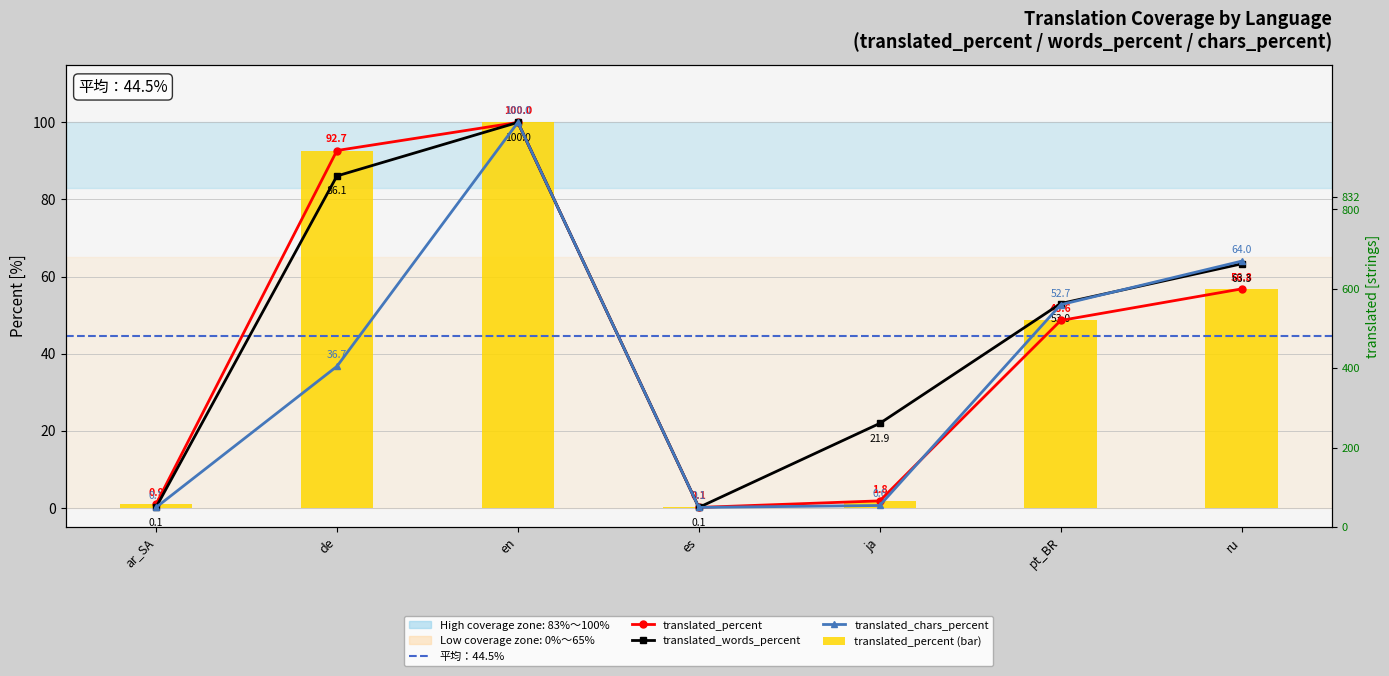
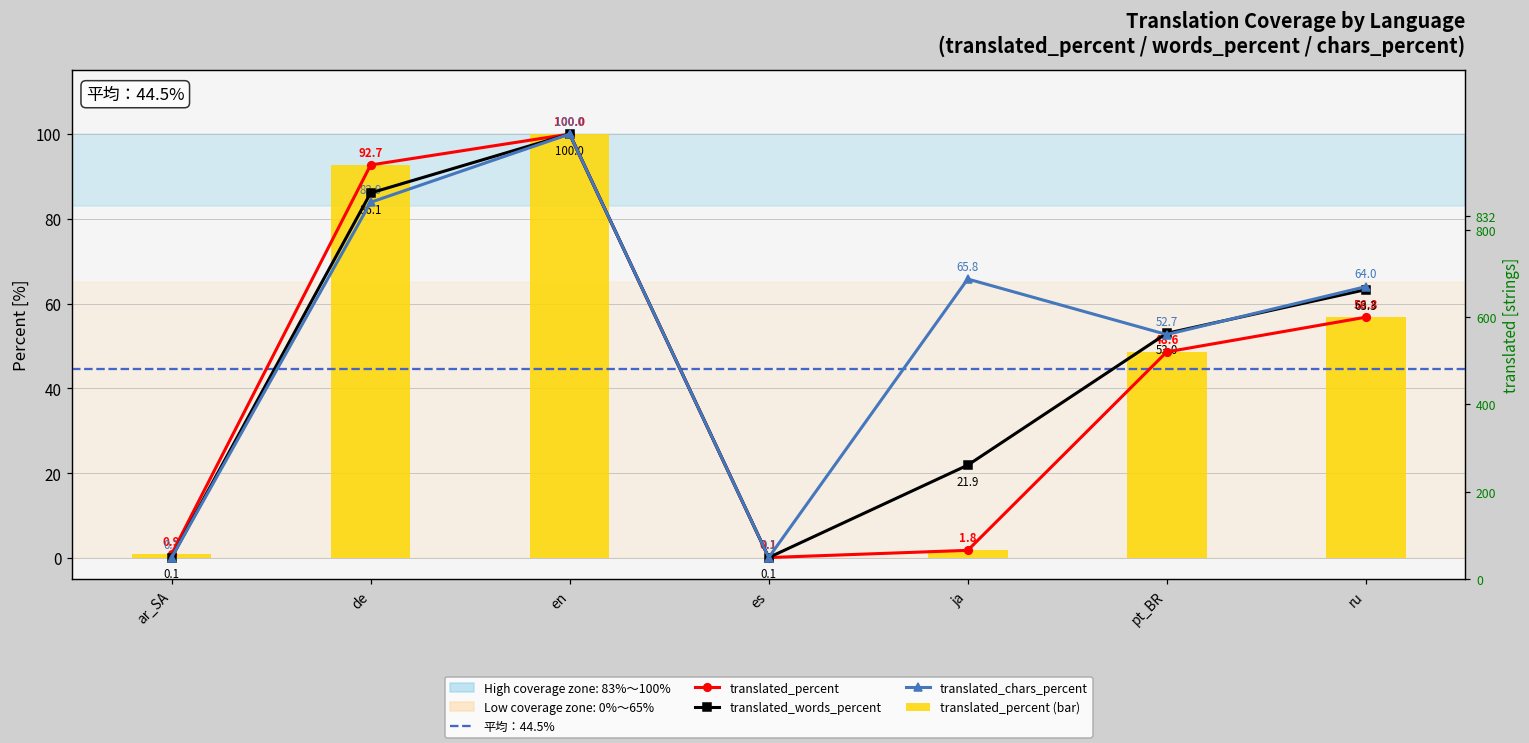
translated_chars_percent, de: 36.7 -> 83.9
translated_chars_percent, ja: 0.6 -> 65.8
